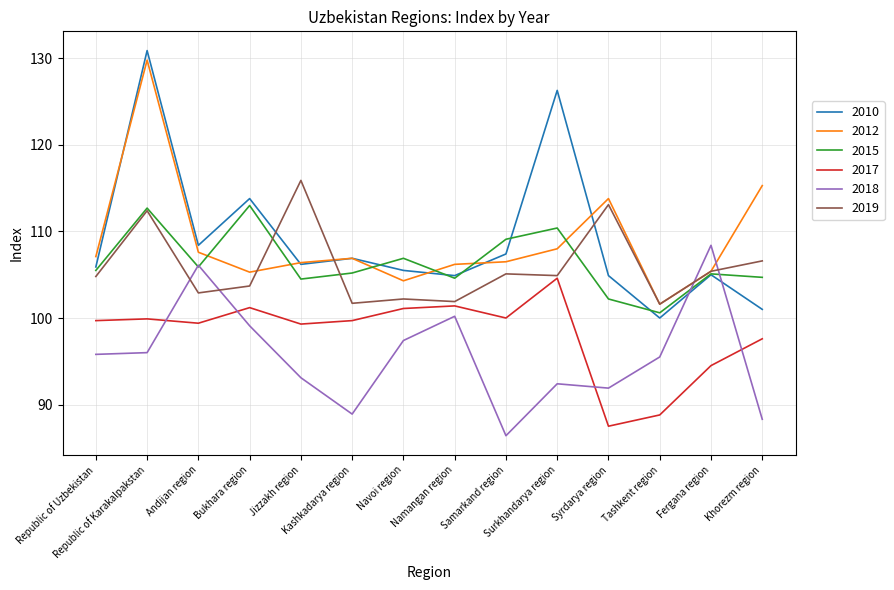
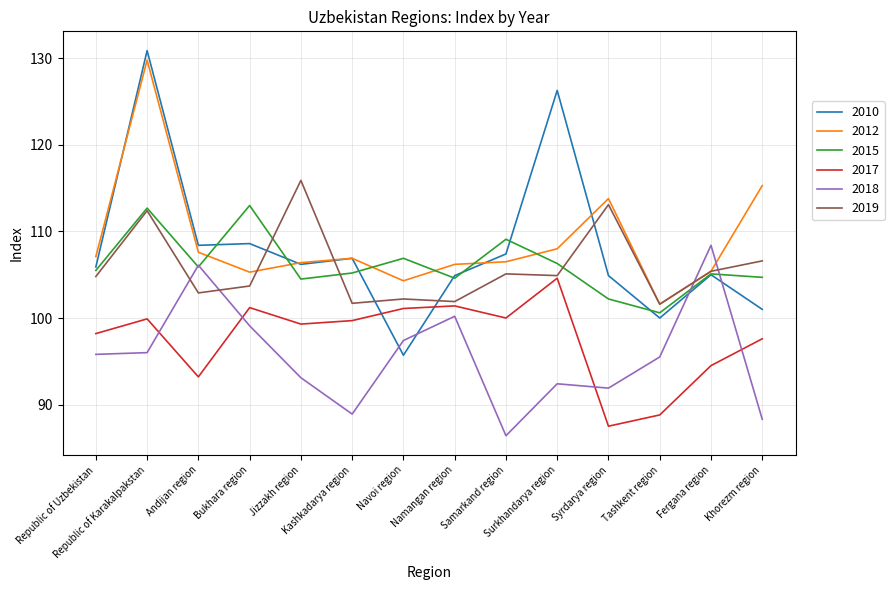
2017, Republic of Uzbekistan: 100 -> 98
2017, Andijan region: 99 -> 93
2010, Bukhara region: 114 -> 109
2010, Navoi region: 106 -> 96
2015, Surkhandarya region: 110 -> 106
